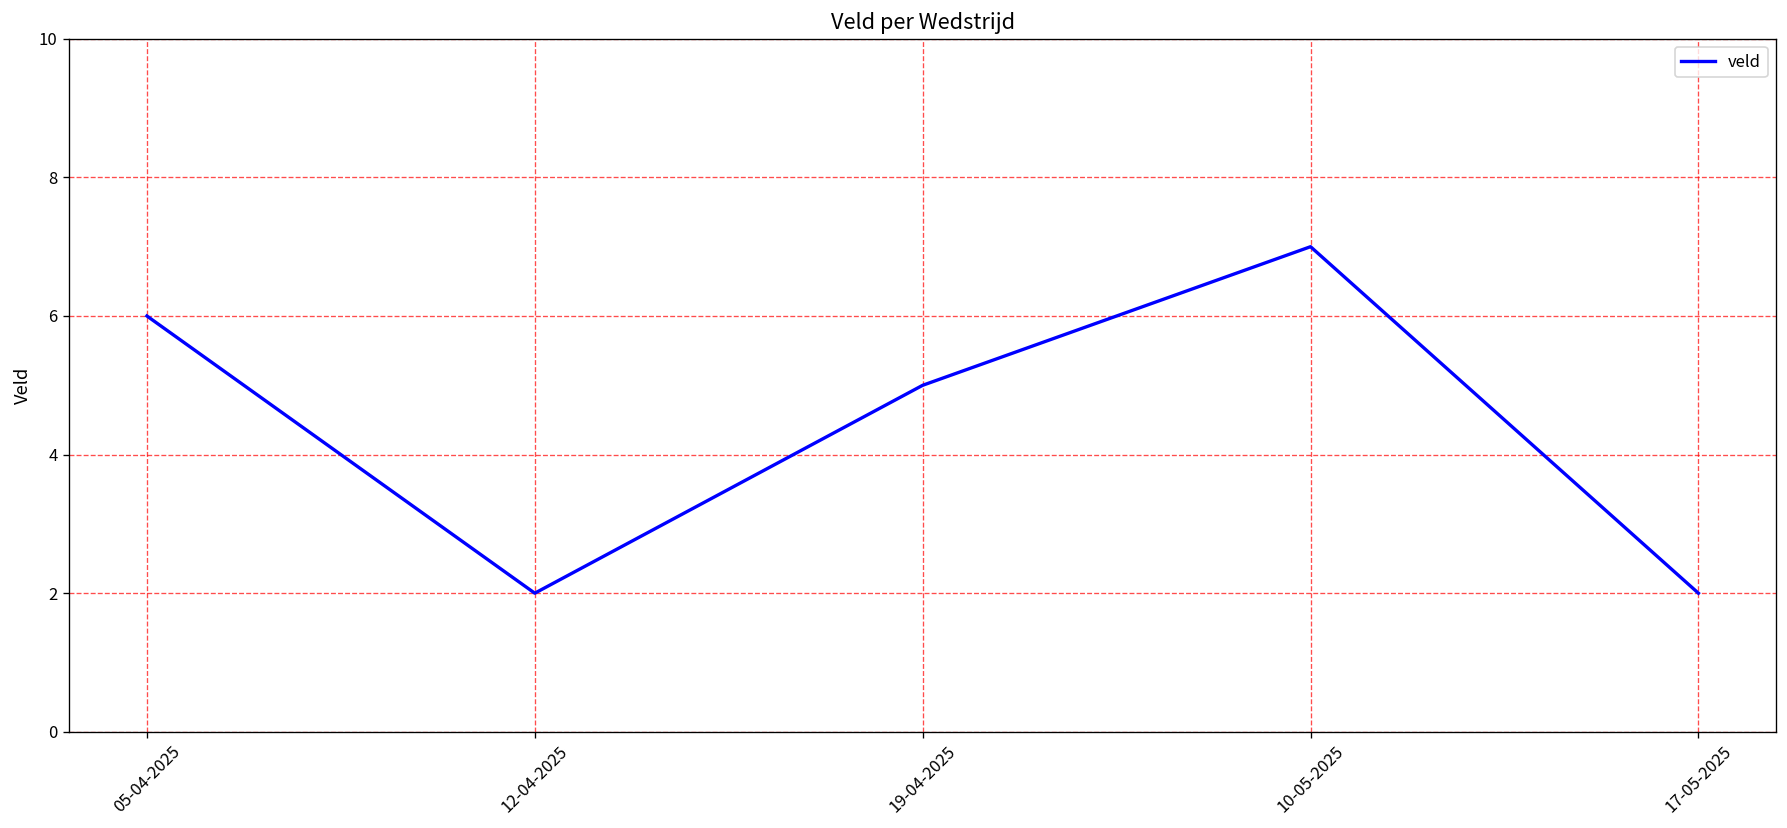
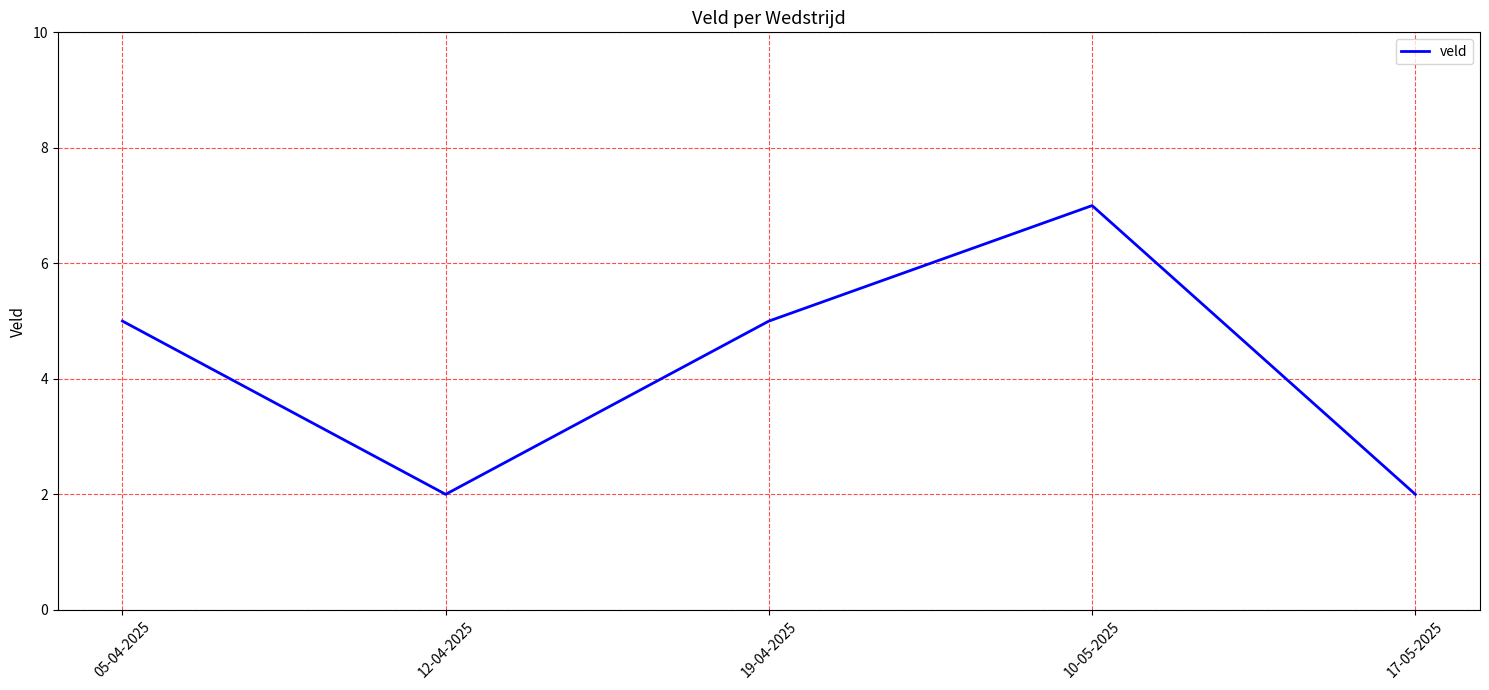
05-04-2025: 6 -> 5
